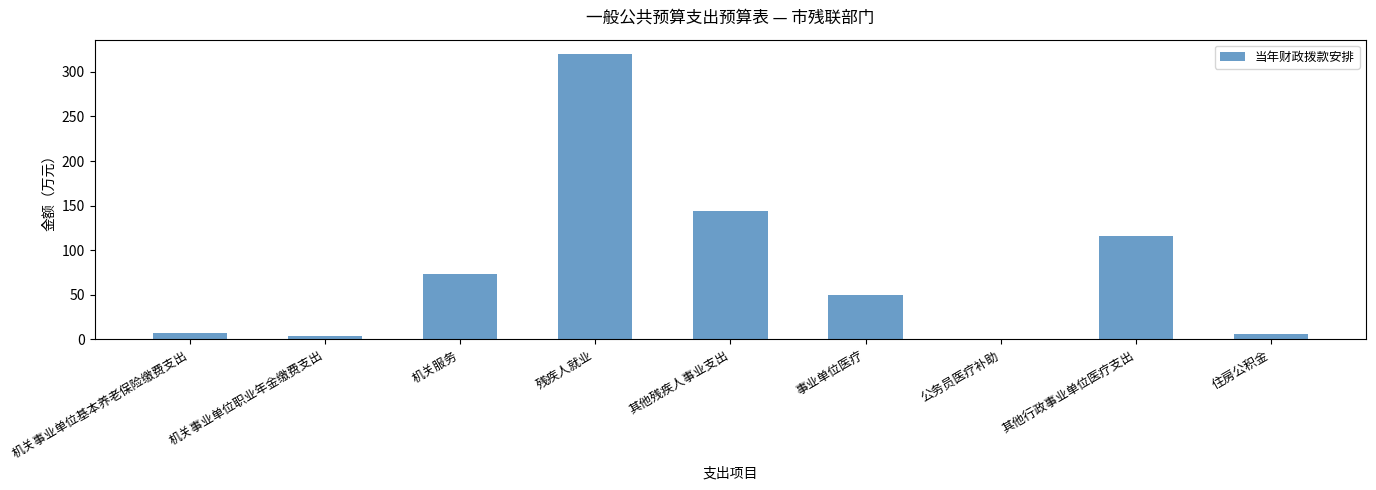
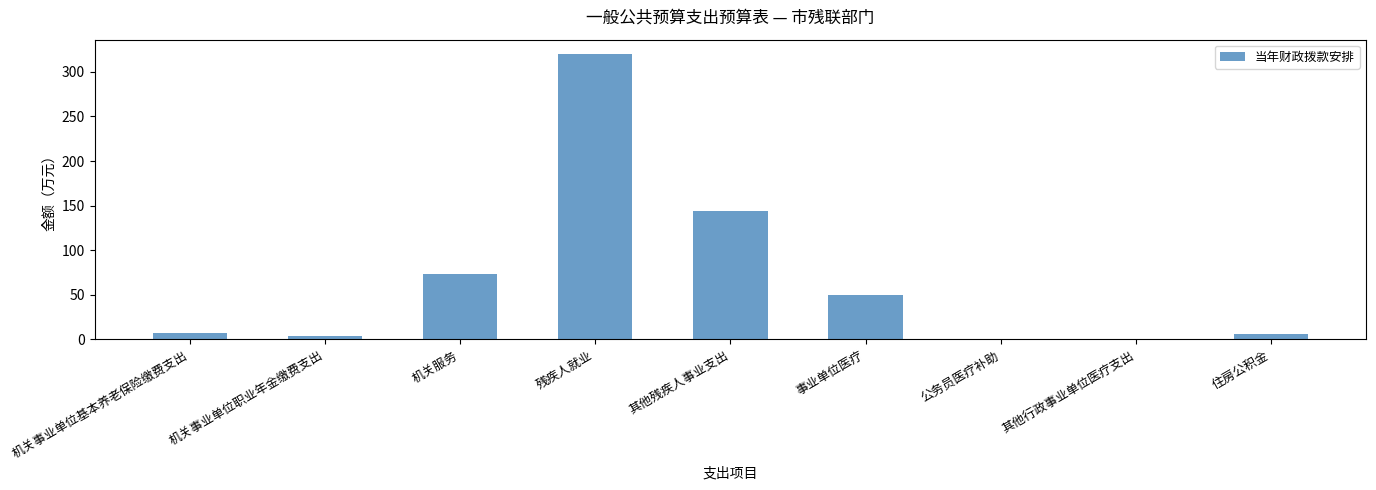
其他行政事业单位医疗支出: 120 -> 0
